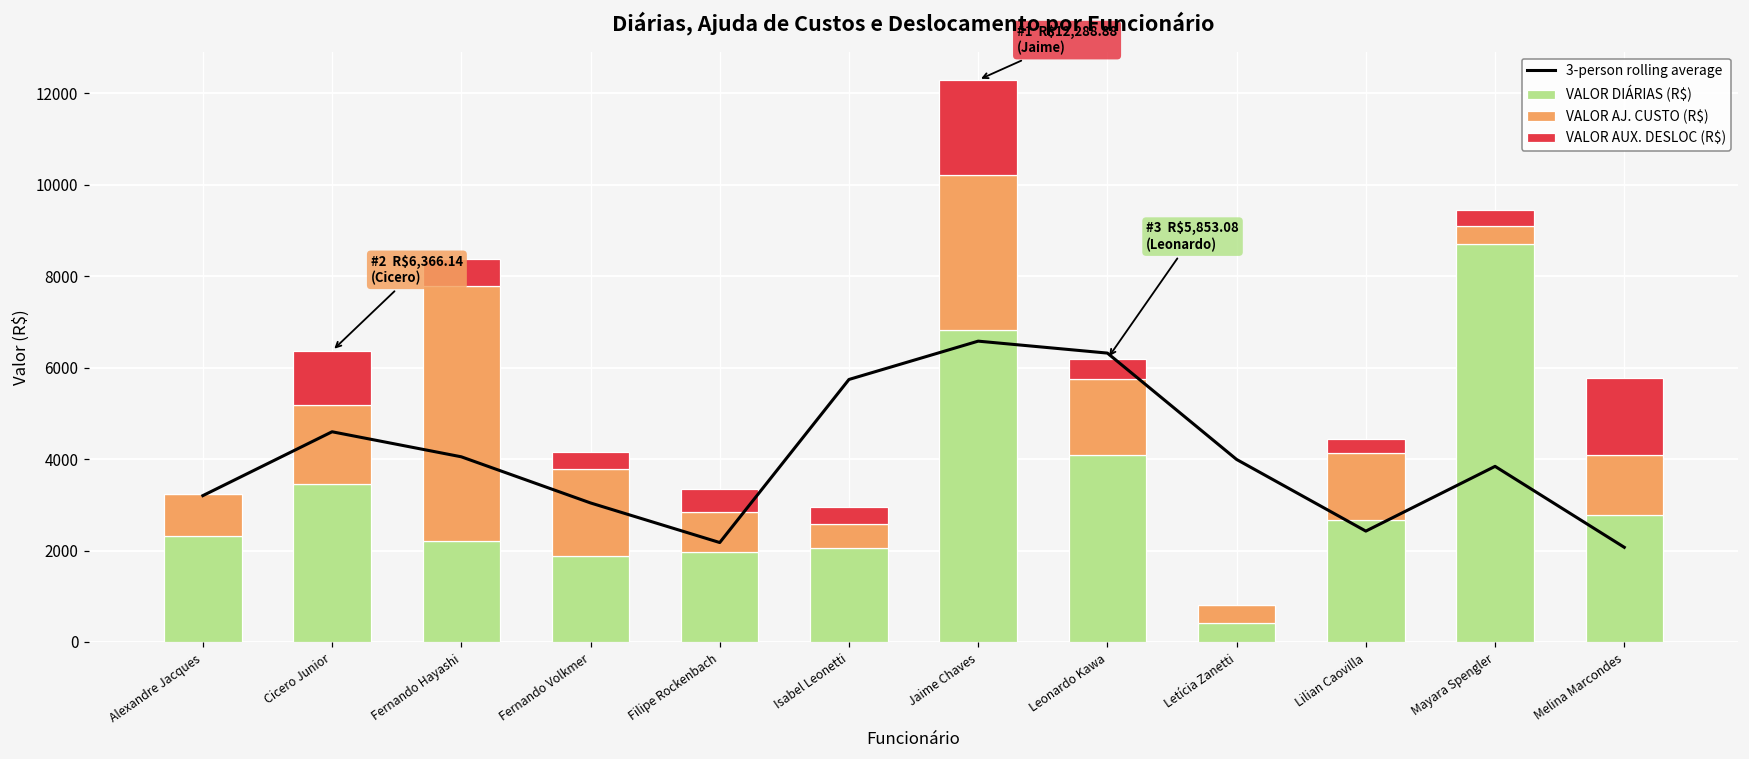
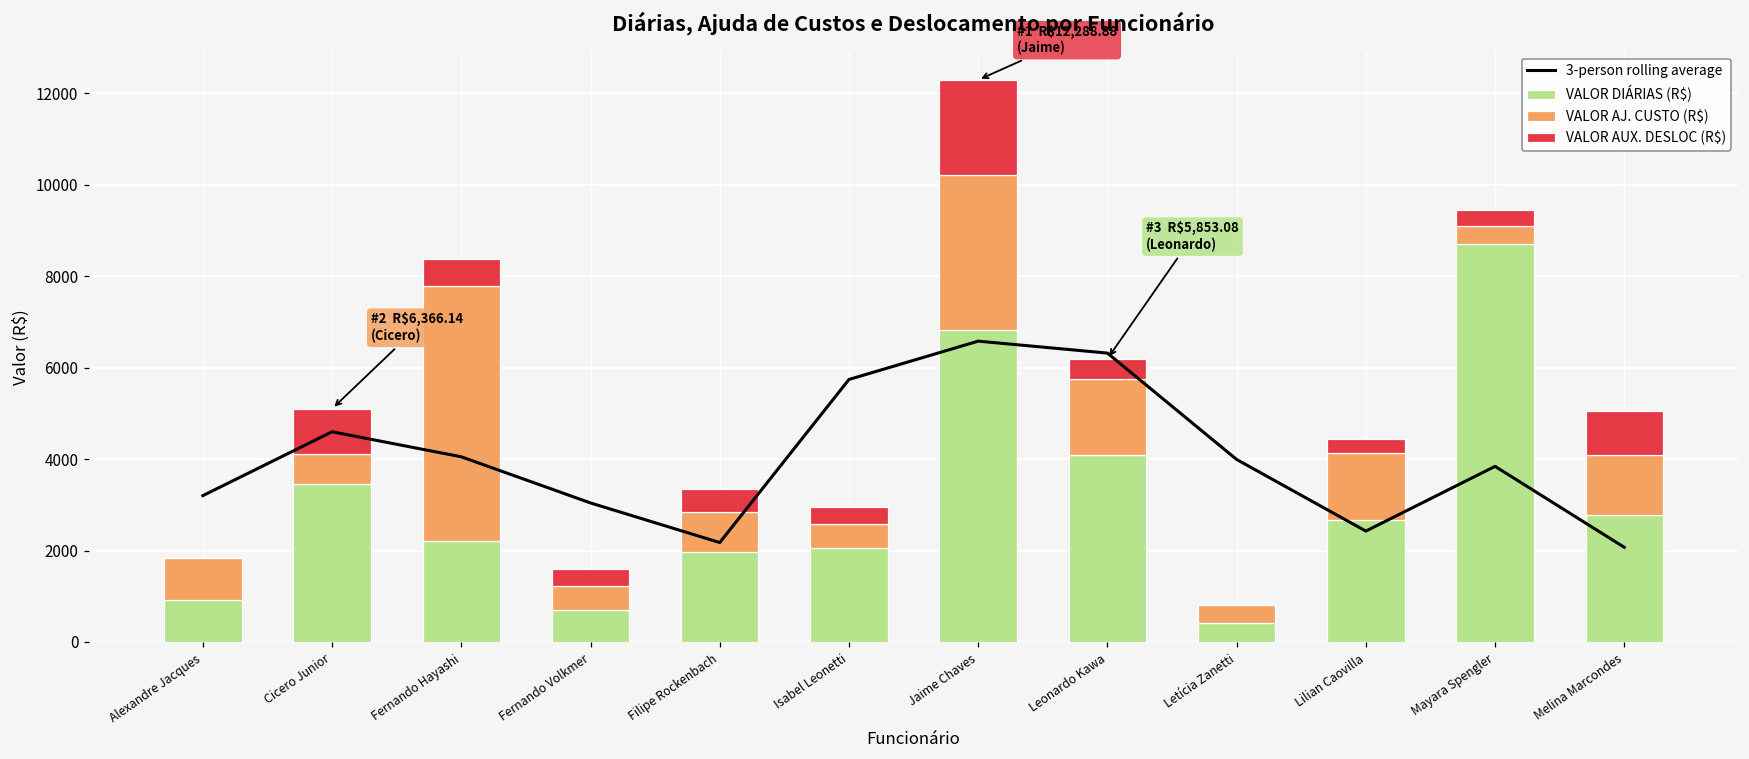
VALOR DIÁRIAS (R$), Alexandre Jacques: 2300 -> 900
VALOR AJ. CUSTO (R$), Cicero Junior: 1700 -> 600
VALOR AUX. DESLOC (R$), Cicero Junior: 1200 -> 1000
VALOR DIÁRIAS (R$), Fernando Volkmer: 1900 -> 700
VALOR AJ. CUSTO (R$), Fernando Volkmer: 1900 -> 500
VALOR AUX. DESLOC (R$), Melina Marcondes: 1700 -> 1000
